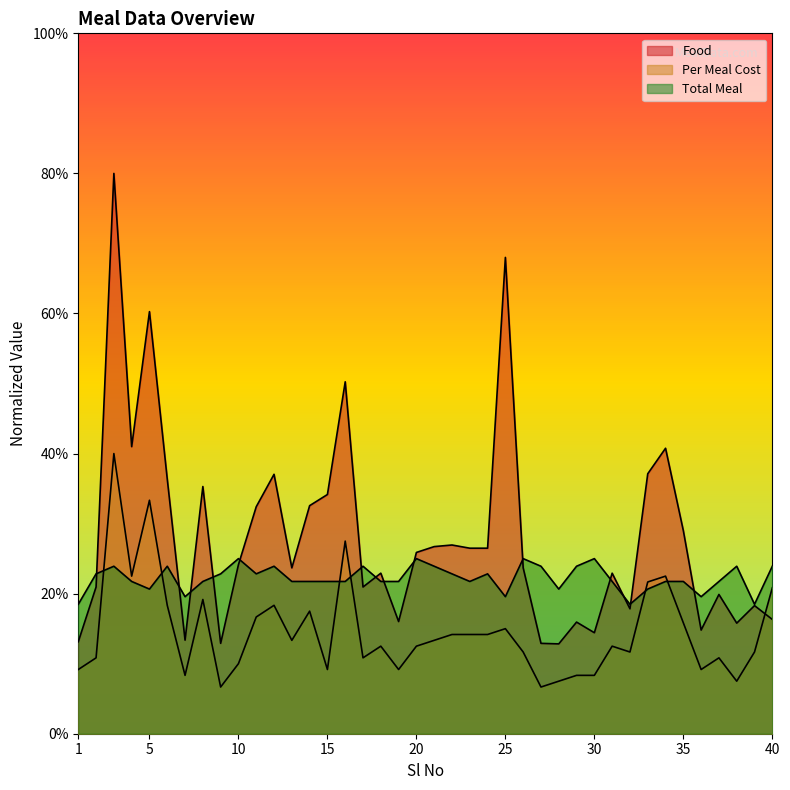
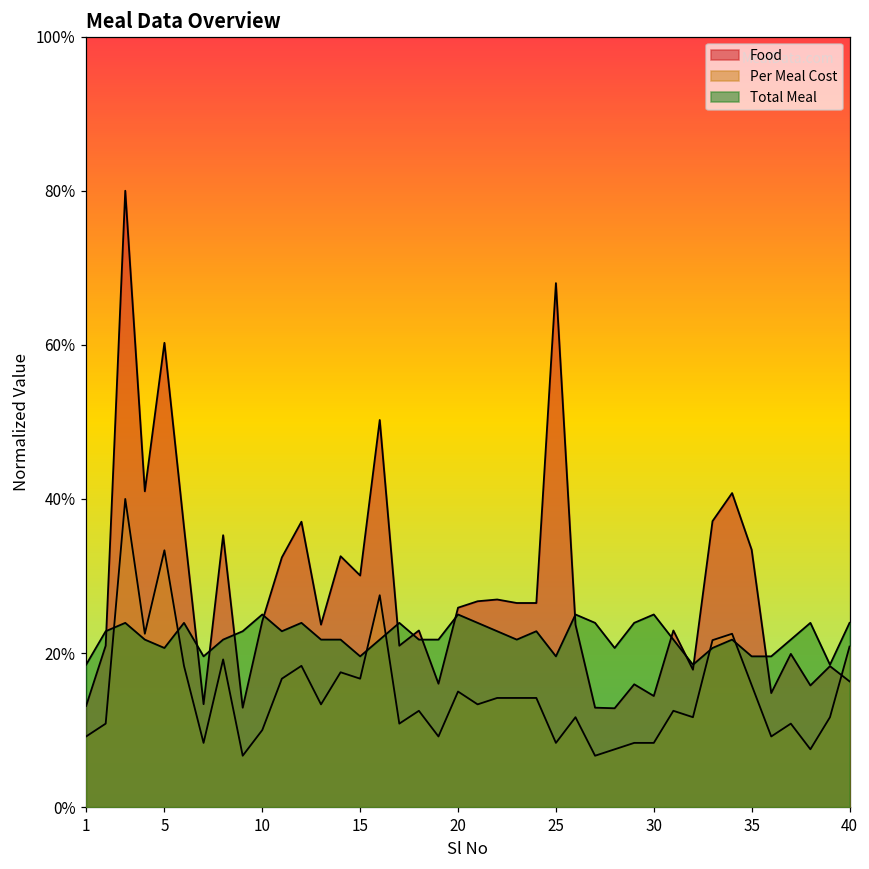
Food, 15: 34% -> 30%
Per Meal Cost, 15: 9% -> 17%
Total Meal, 15: 22% -> 20%
Per Meal Cost, 20: 13% -> 15%
Per Meal Cost, 25: 15% -> 8%
Food, 35: 29% -> 33%
Total Meal, 35: 22% -> 20%
